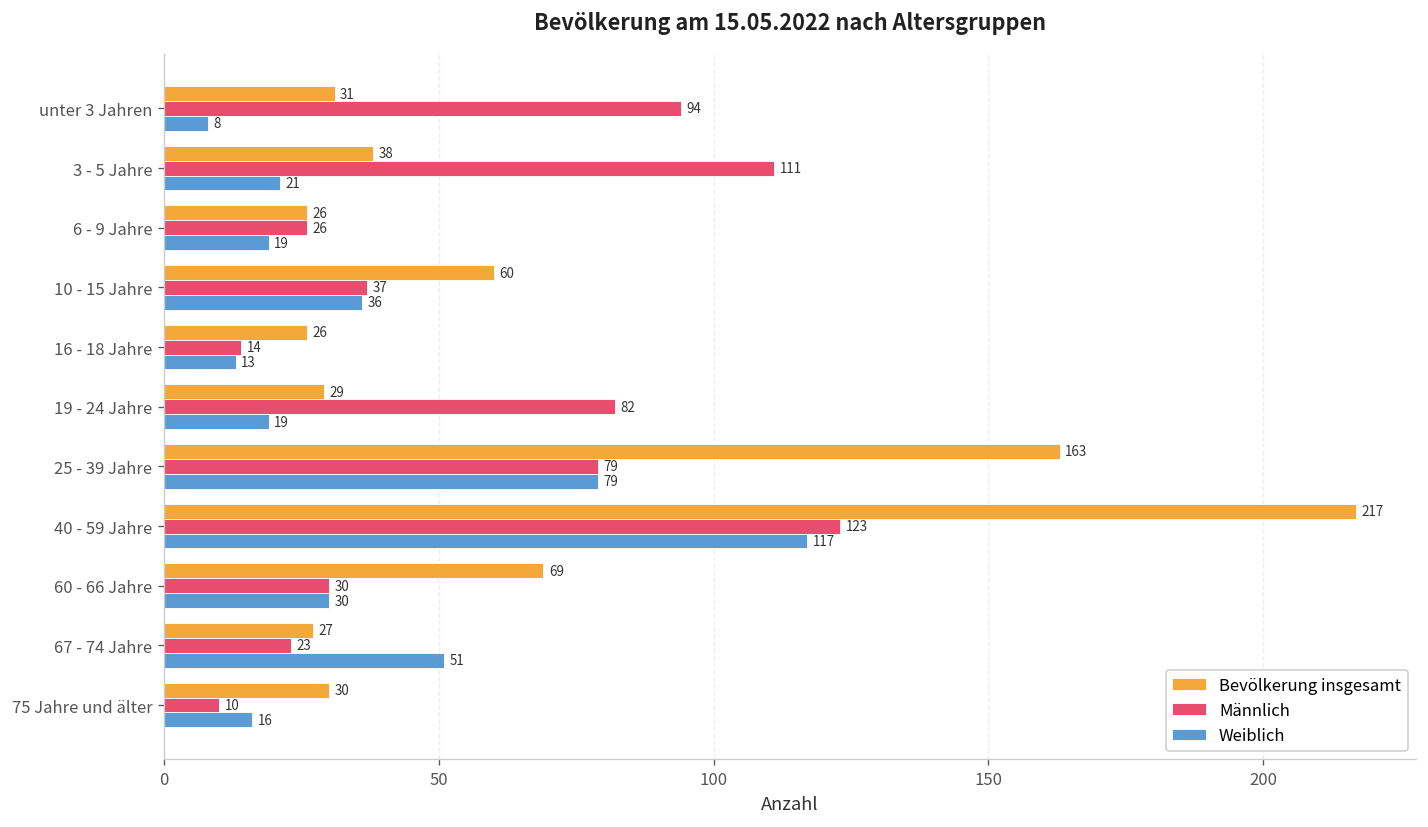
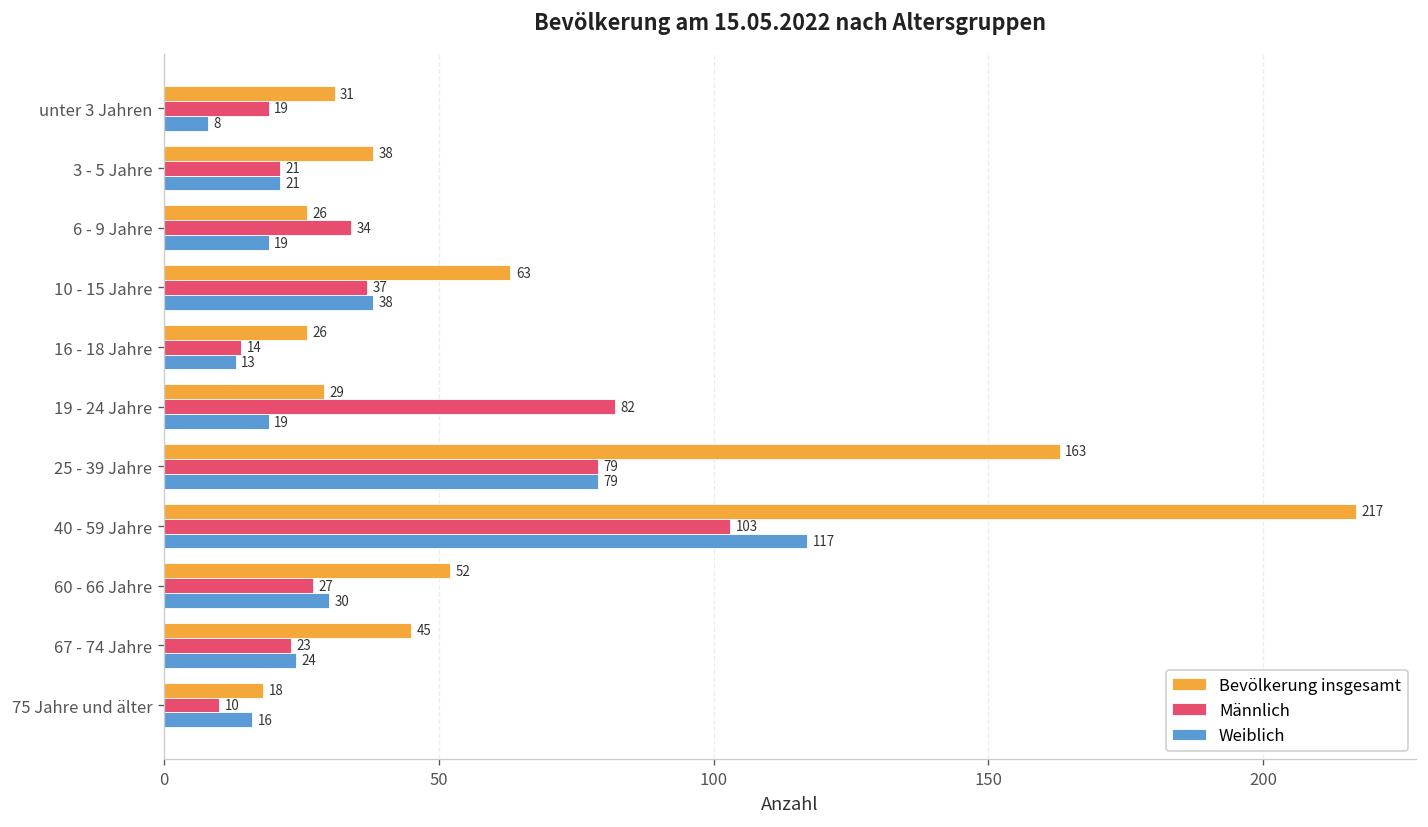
Männlich, unter 3 Jahren: 94 -> 19
Männlich, 3 - 5 Jahre: 111 -> 21
Männlich, 6 - 9 Jahre: 26 -> 34
Bevölkerung insgesamt, 10 - 15 Jahre: 60 -> 63
Weiblich, 10 - 15 Jahre: 36 -> 38
Männlich, 40 - 59 Jahre: 123 -> 103
Bevölkerung insgesamt, 60 - 66 Jahre: 69 -> 52
Männlich, 60 - 66 Jahre: 30 -> 27
Bevölkerung insgesamt, 67 - 74 Jahre: 27 -> 45
Weiblich, 67 - 74 Jahre: 51 -> 24
Bevölkerung insgesamt, 75 Jahre und älter: 30 -> 18
